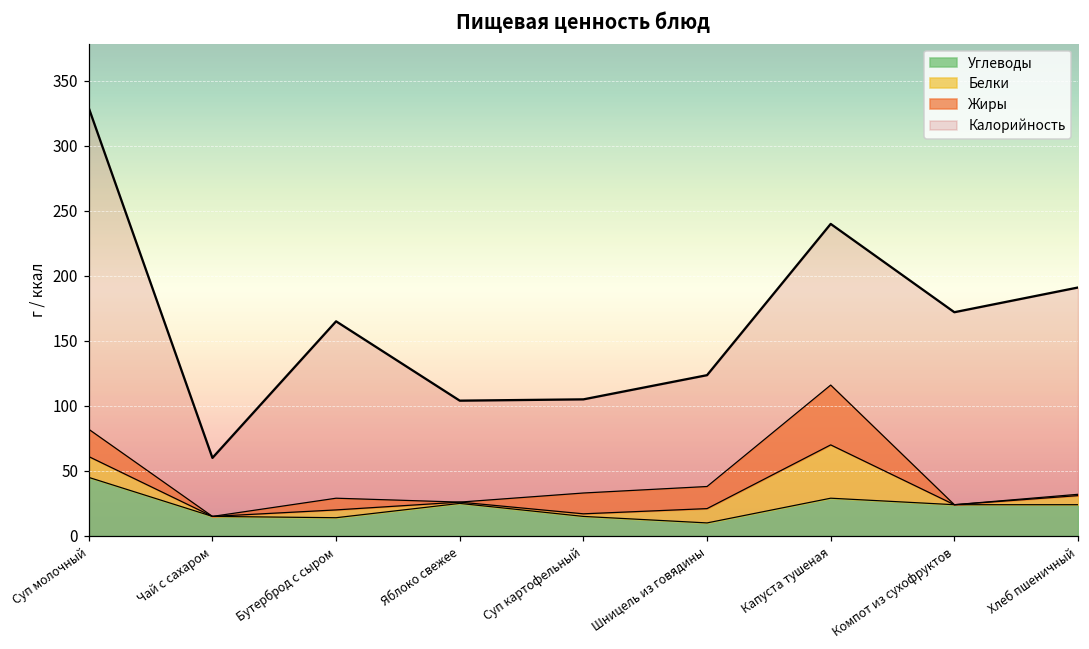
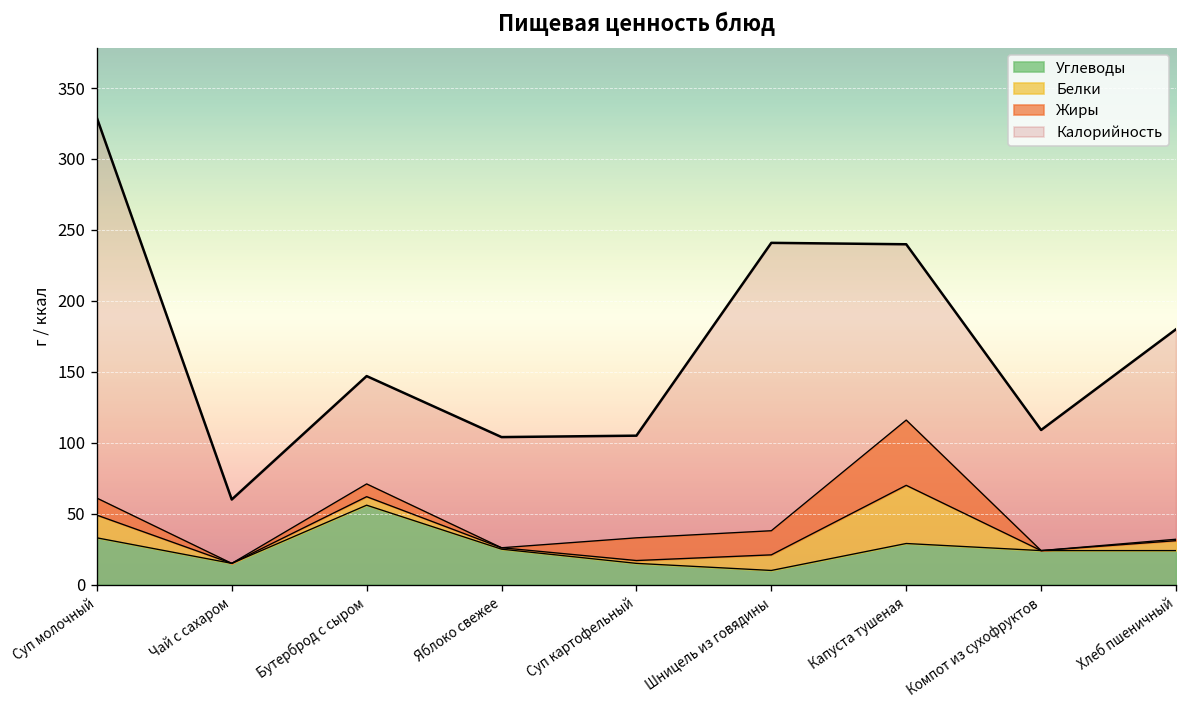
Углеводы, Суп молочный: 45 -> 33
Жиры, Суп молочный: 21 -> 12
Углеводы, Бутерброд с сыром: 14 -> 56
Калорийность, Бутерброд с сыром: 165 -> 147
Калорийность, Шницель из говядины: 124 -> 241
Калорийность, Компот из сухофруктов: 172 -> 109
Калорийность, Хлеб пшеничный: 191 -> 180
